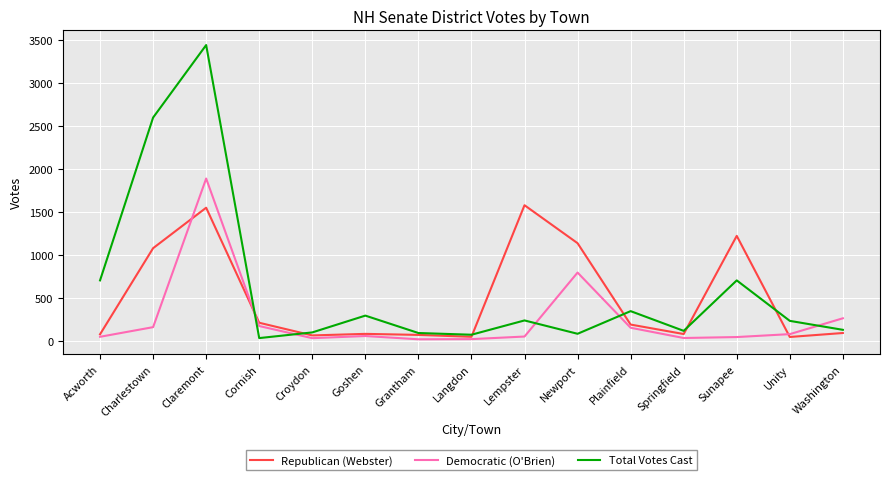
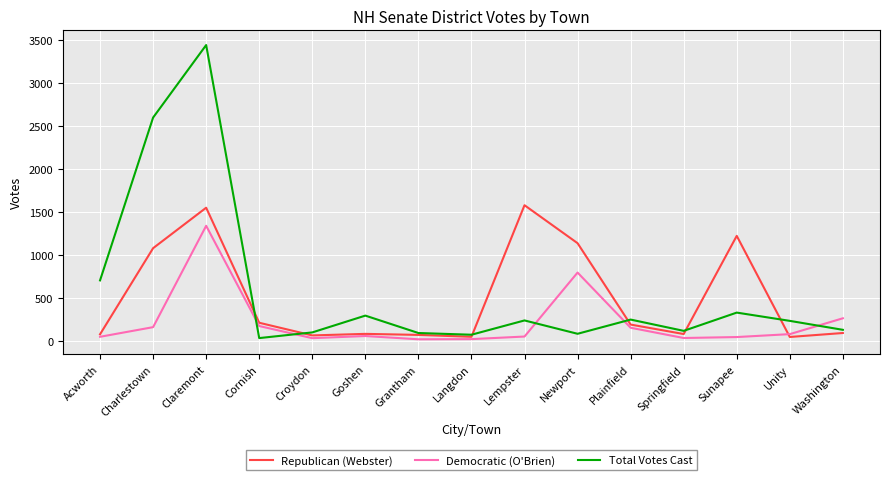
Democratic (O'Brien), Claremont: 1900 -> 1300
Total Votes Cast, Plainfield: 350 -> 250
Total Votes Cast, Sunapee: 700 -> 300
